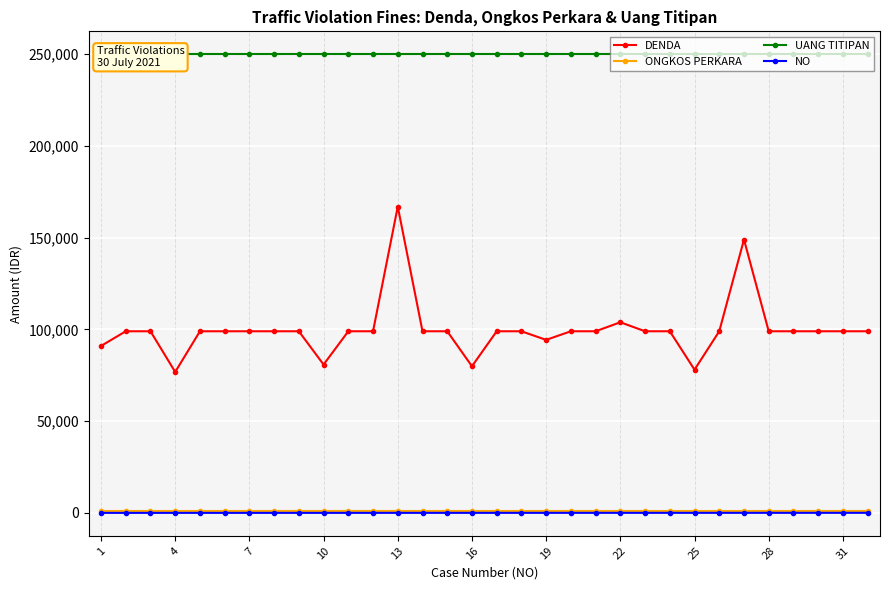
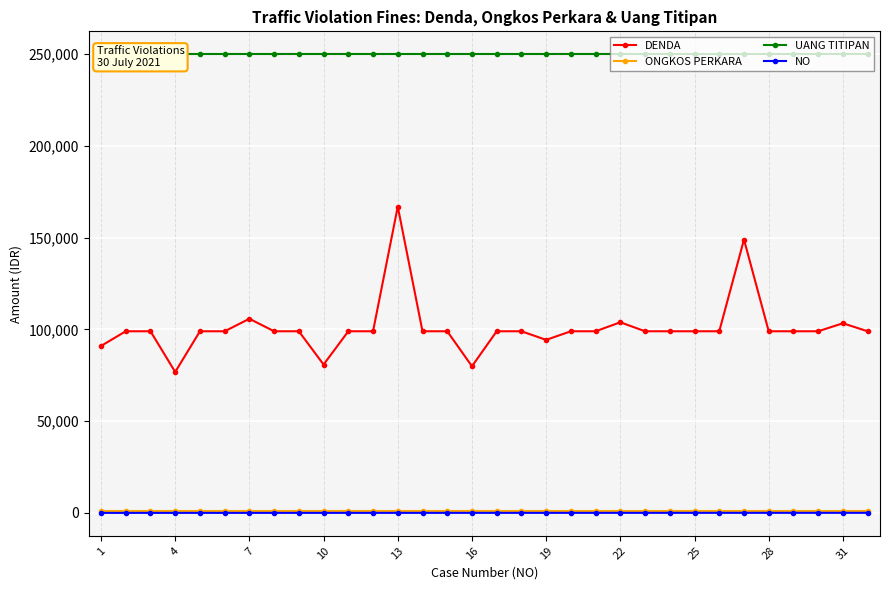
DENDA, 7: 99,000 -> 106,000
DENDA, 25: 78,000 -> 99,000
DENDA, 31: 99,000 -> 103,000
